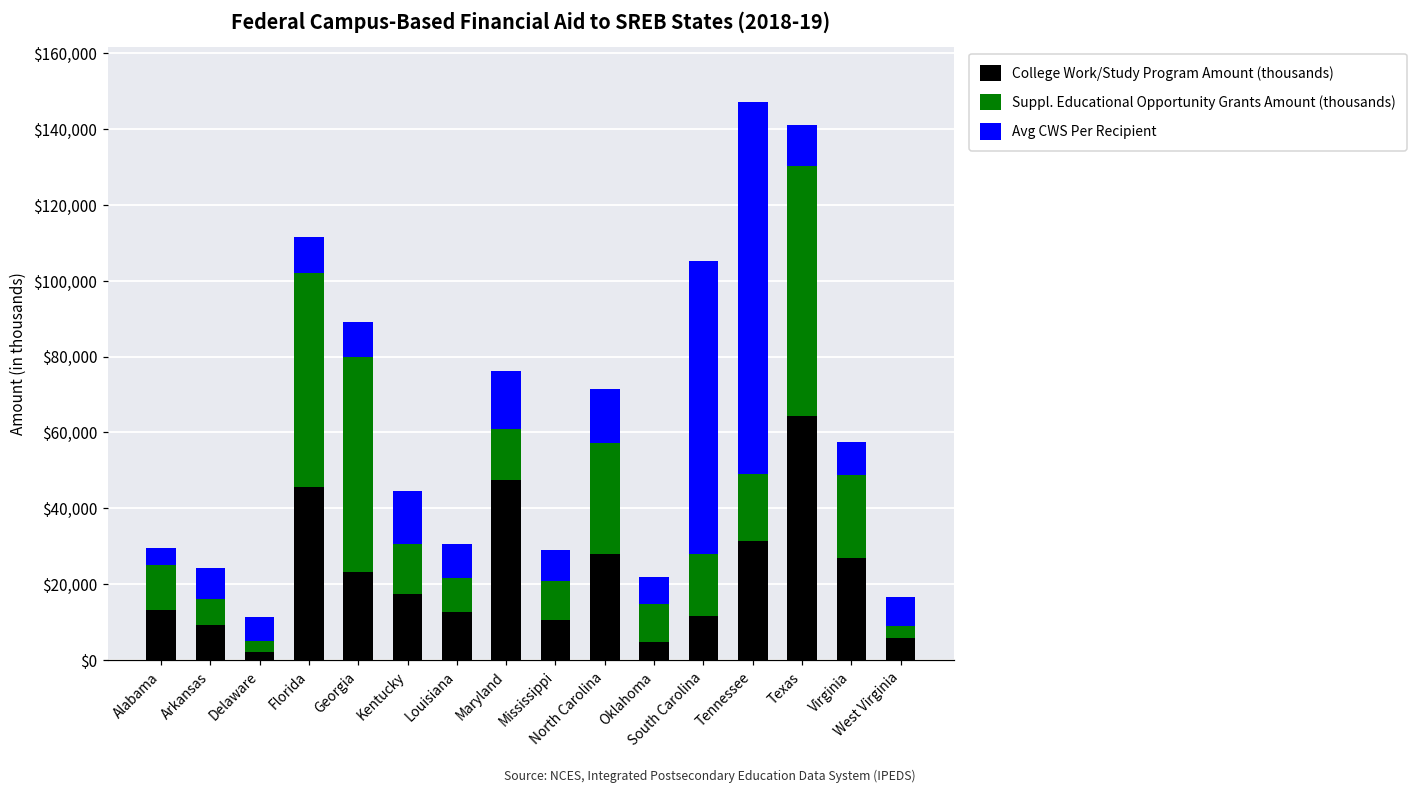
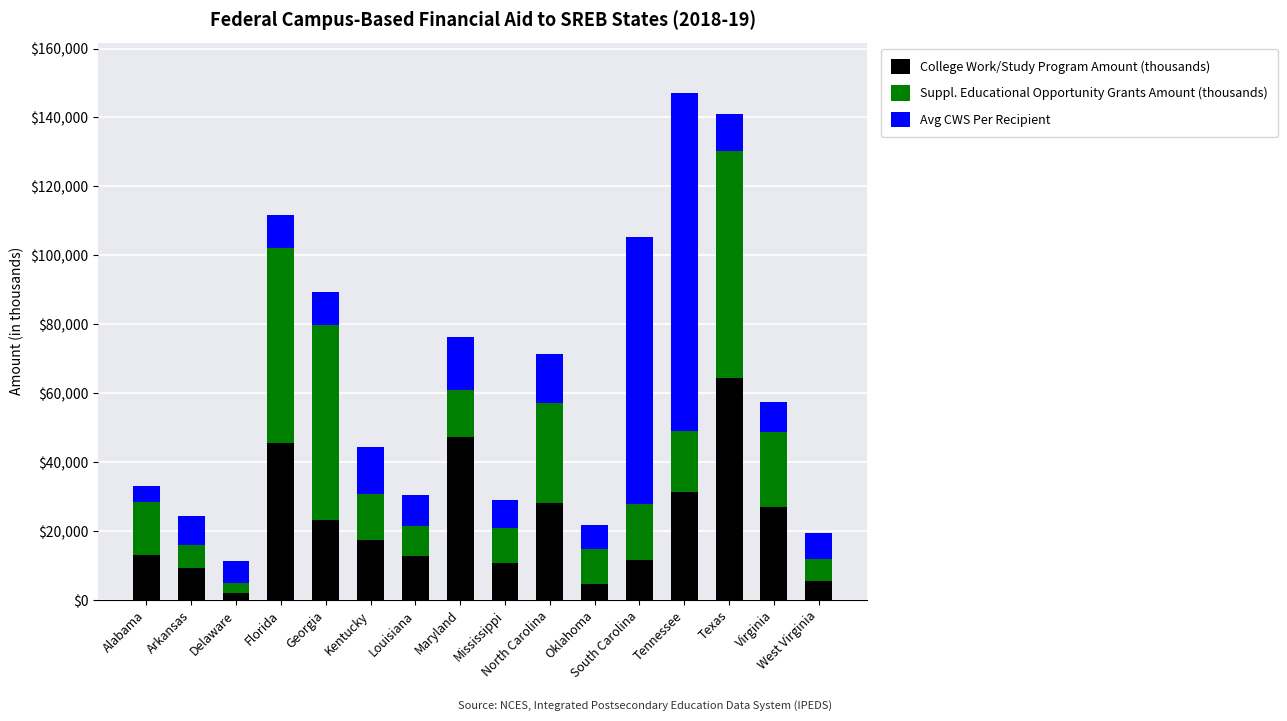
Suppl. Educational Opportunity Grants Amount (thousands), Alabama: $12,000 -> $15,000
Suppl. Educational Opportunity Grants Amount (thousands), West Virginia: $3,000 -> $6,000
